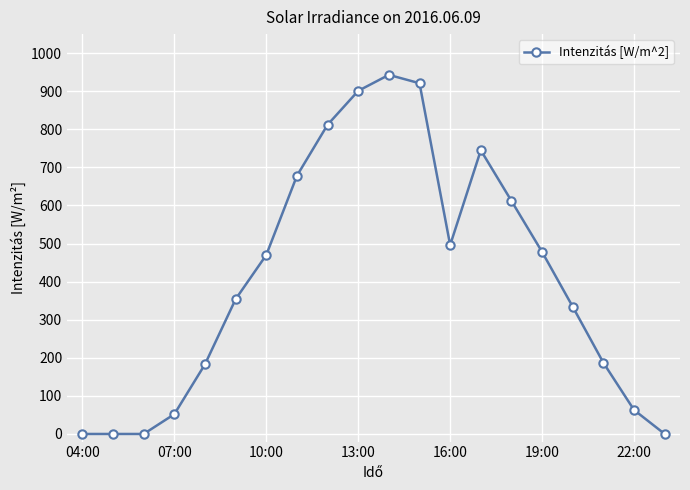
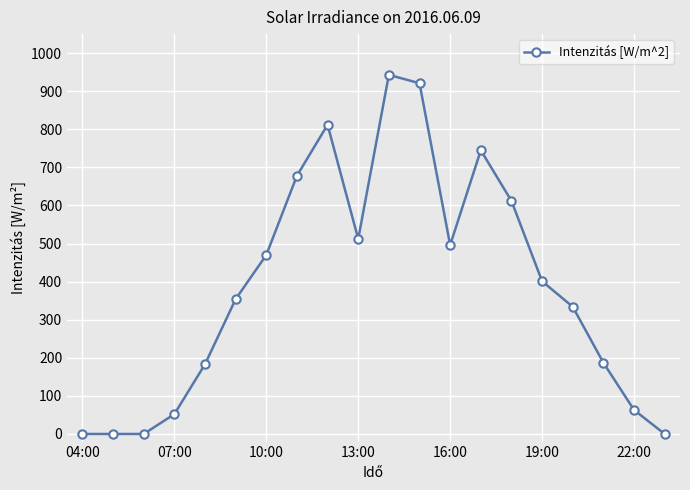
13:00: 900 -> 510
19:00: 480 -> 400
